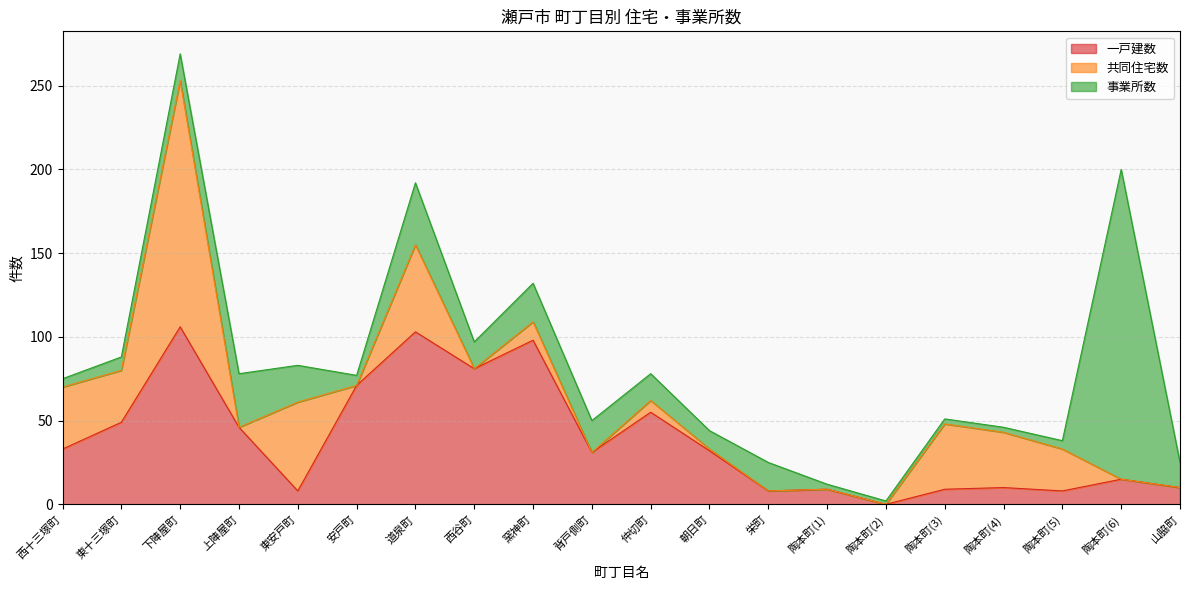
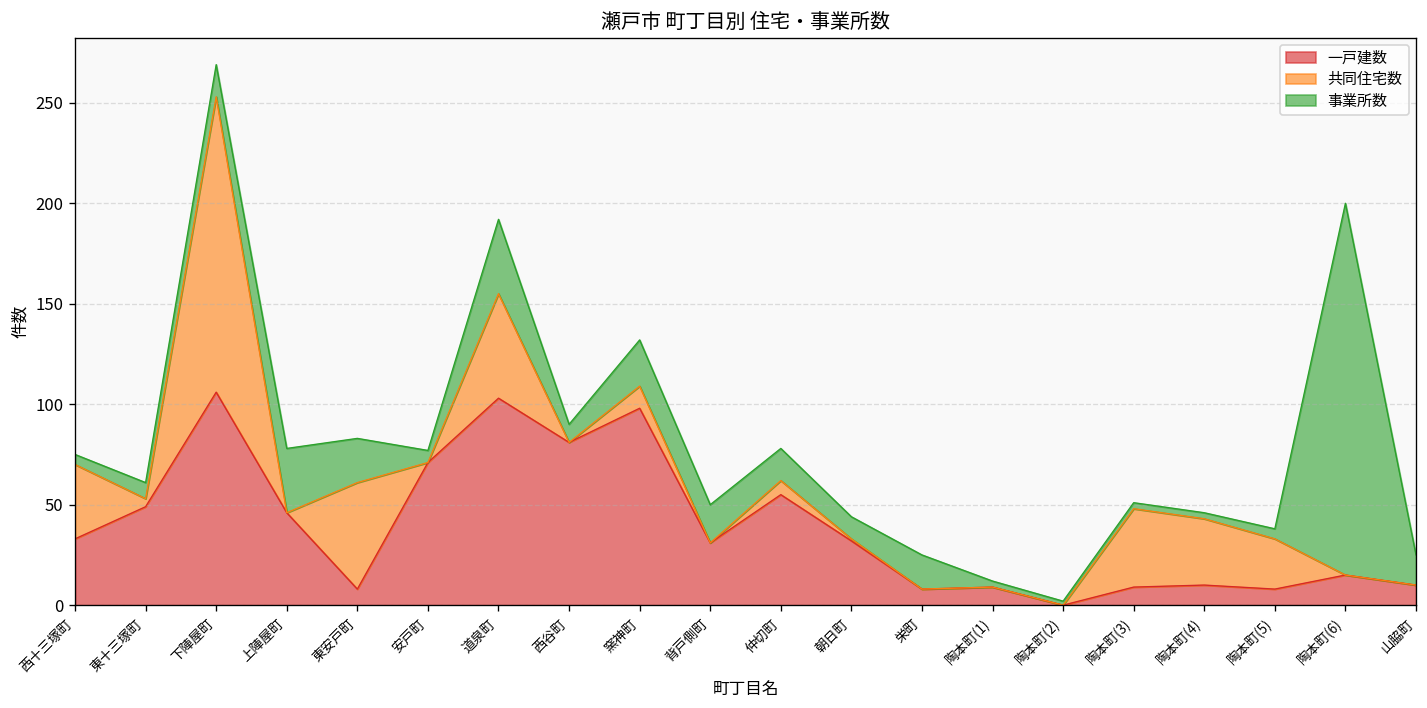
共同住宅数, 東十三塚町: 31 -> 4
事業所数, 西谷町: 16 -> 9
